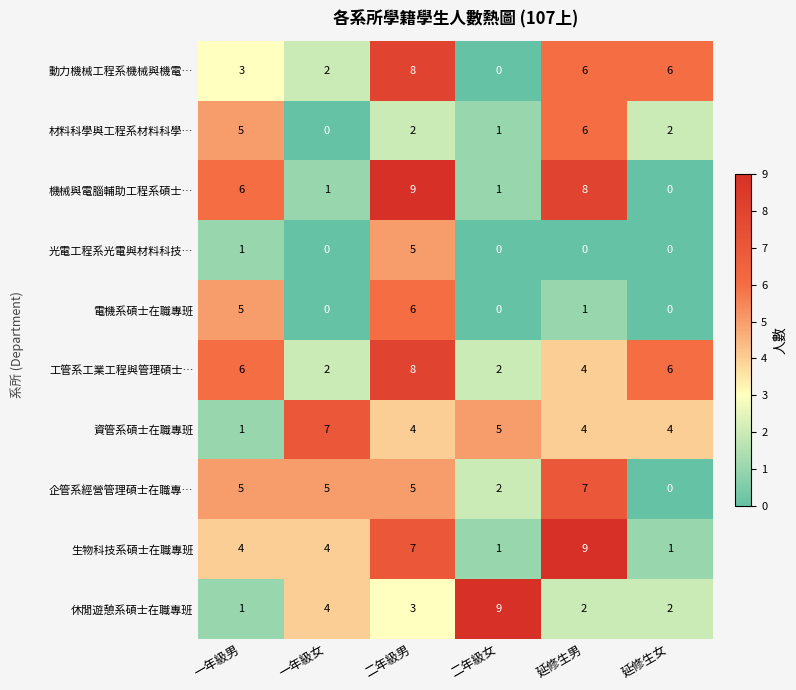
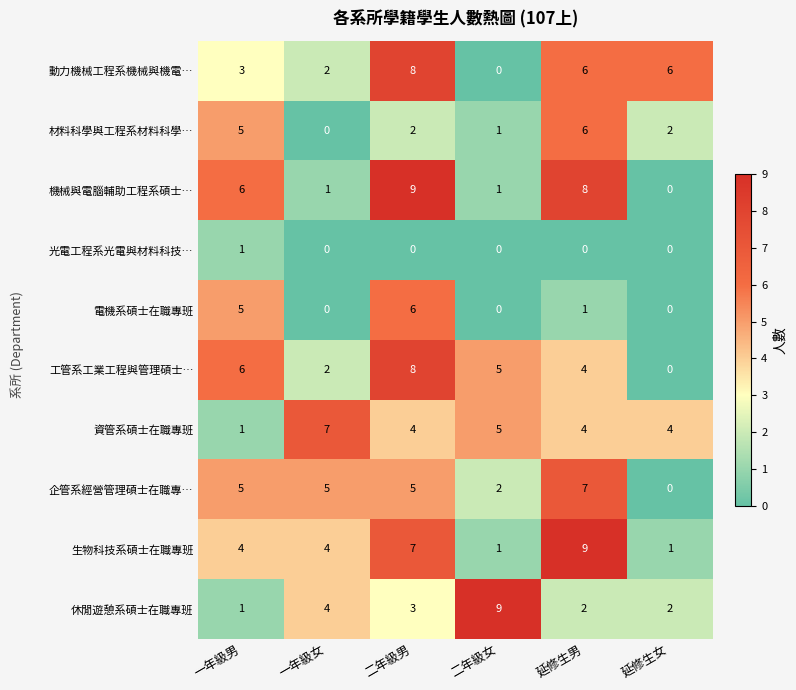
光電工程系光電與材料科技…, 二年級男: 5 -> 0
工管系工業工程與管理碩士…, 二年級女: 2 -> 5
工管系工業工程與管理碩士…, 延修生女: 6 -> 0
